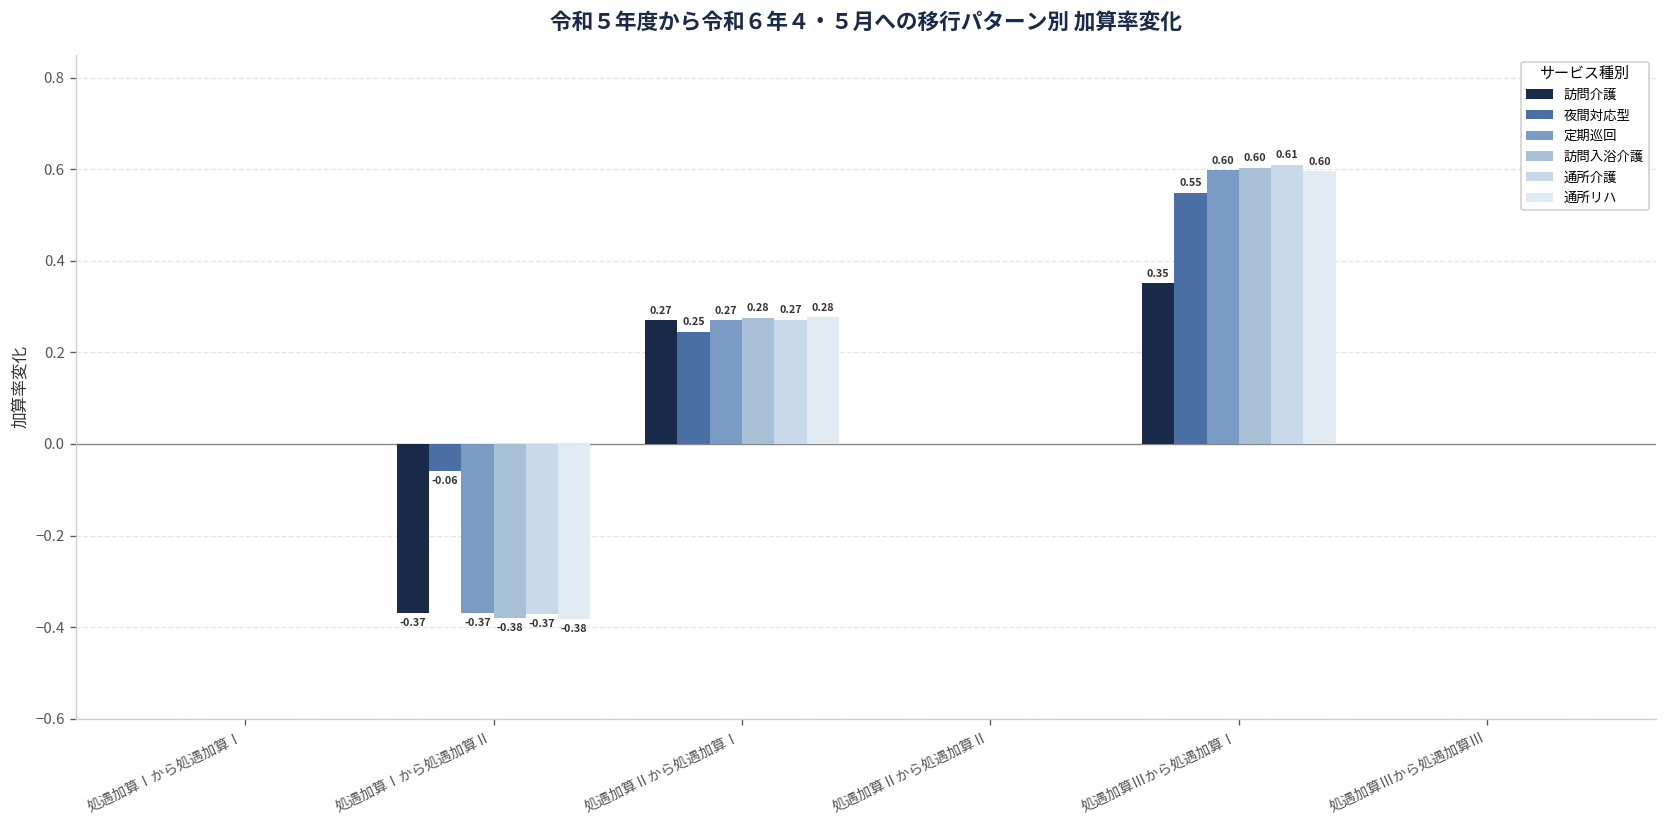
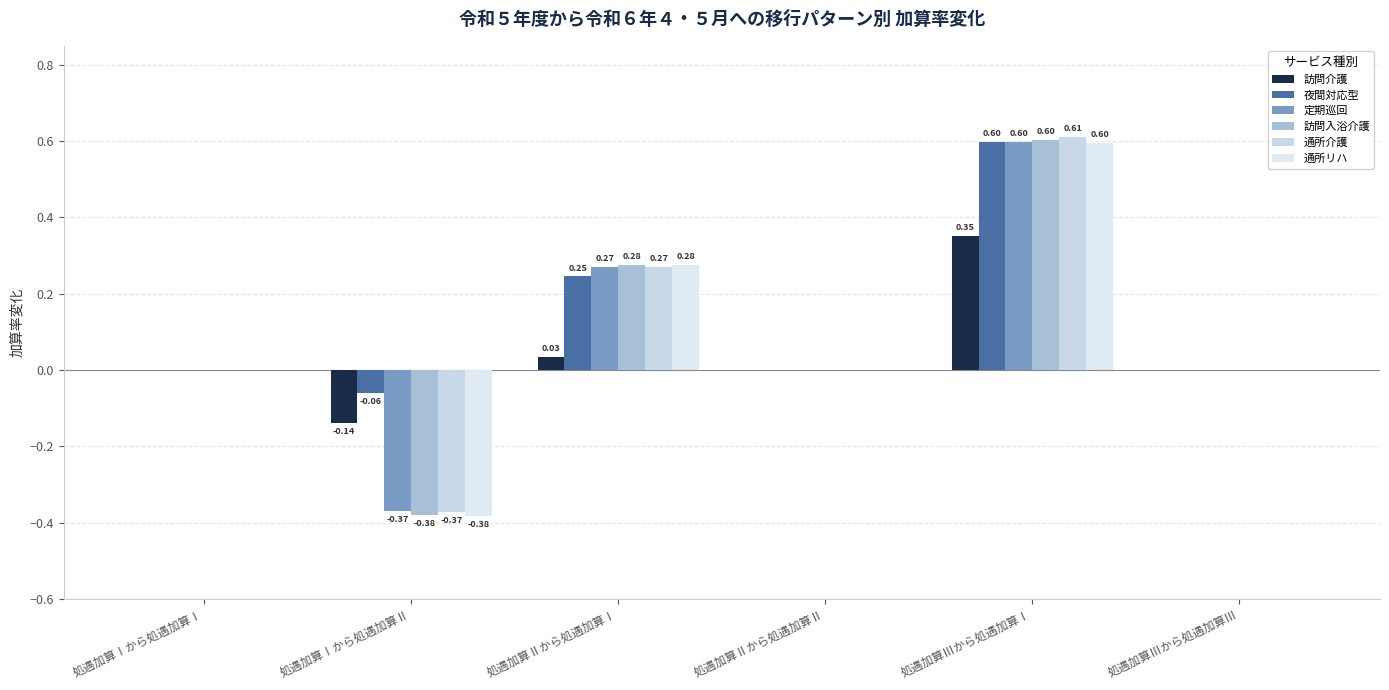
訪問介護, 処遇加算Ⅰから処遇加算Ⅱ: -0.37 -> -0.14
訪問介護, 処遇加算Ⅱから処遇加算Ⅰ: 0.27 -> 0.03
夜間対応型, 処遇加算Ⅲから処遇加算Ⅰ: 0.55 -> 0.60
